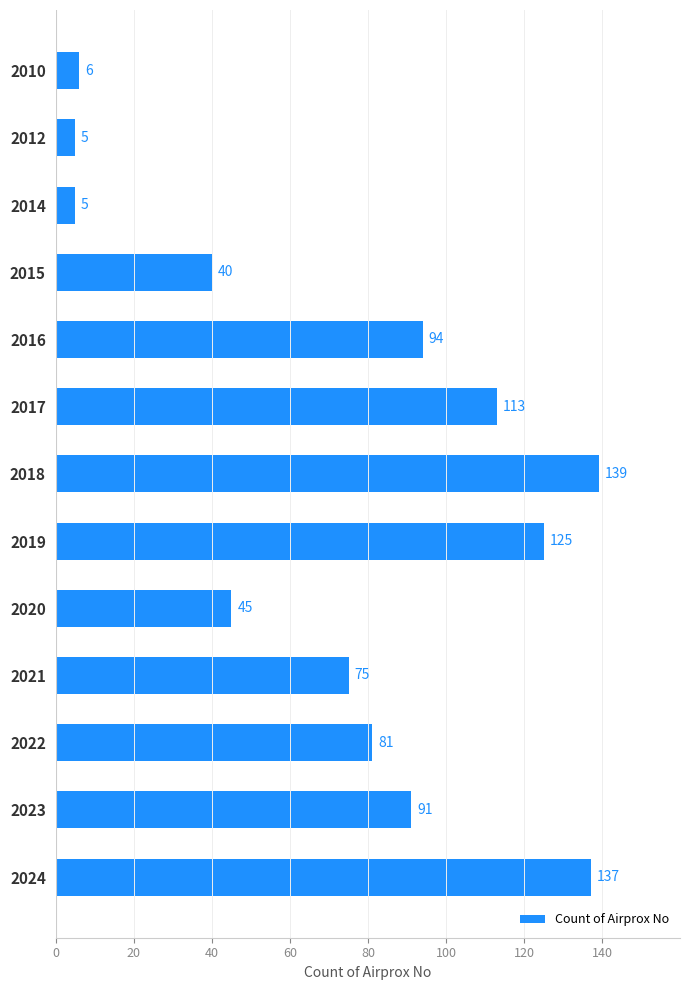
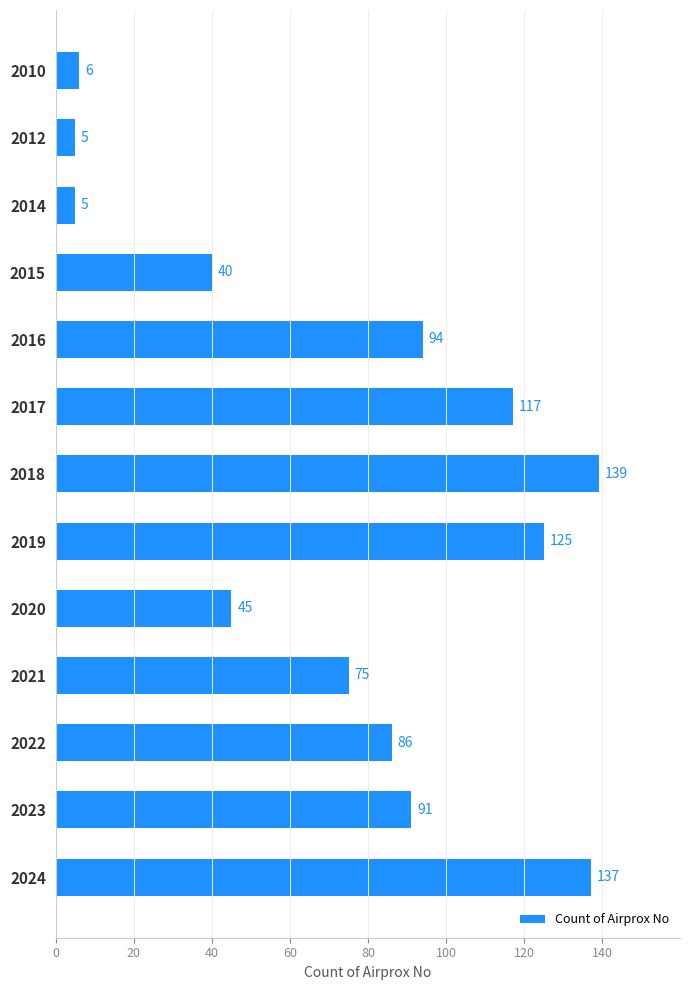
2017: 113 -> 117
2022: 81 -> 86
